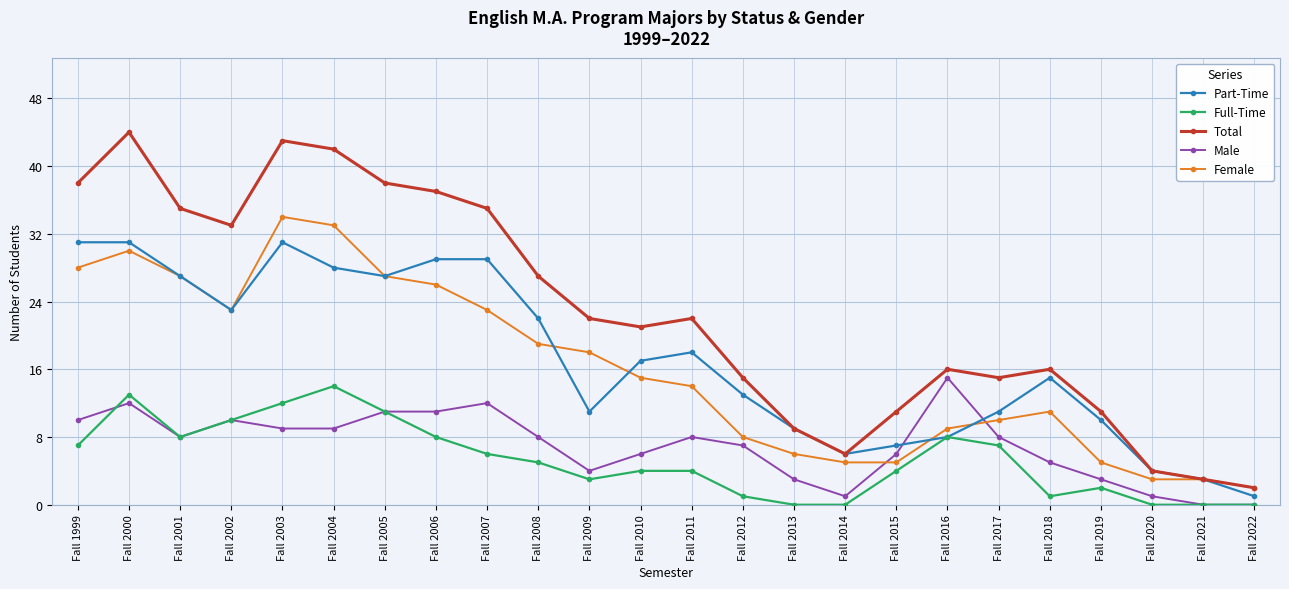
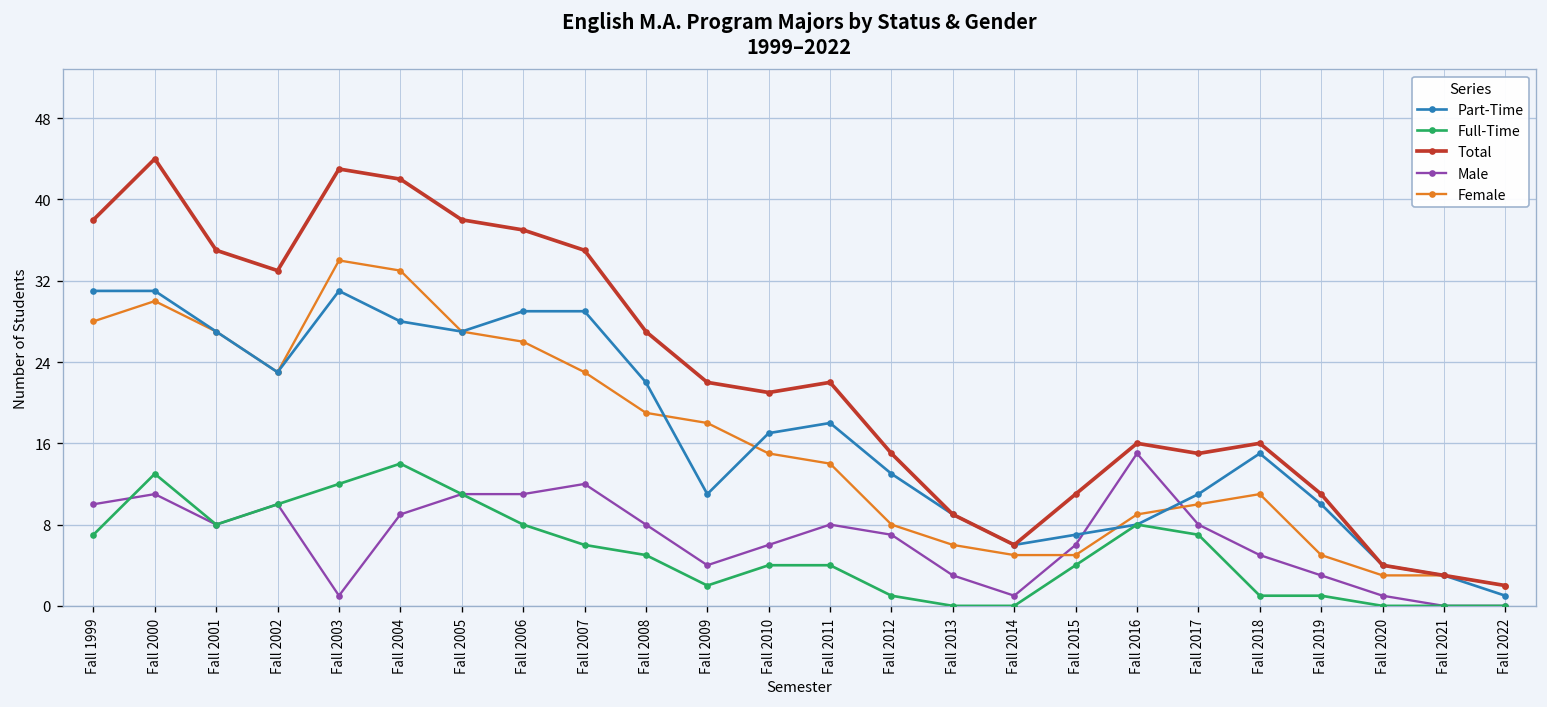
Male, Fall 2000: 12 -> 11
Male, Fall 2003: 9 -> 1
Full-Time, Fall 2009: 3 -> 2
Full-Time, Fall 2019: 2 -> 1
